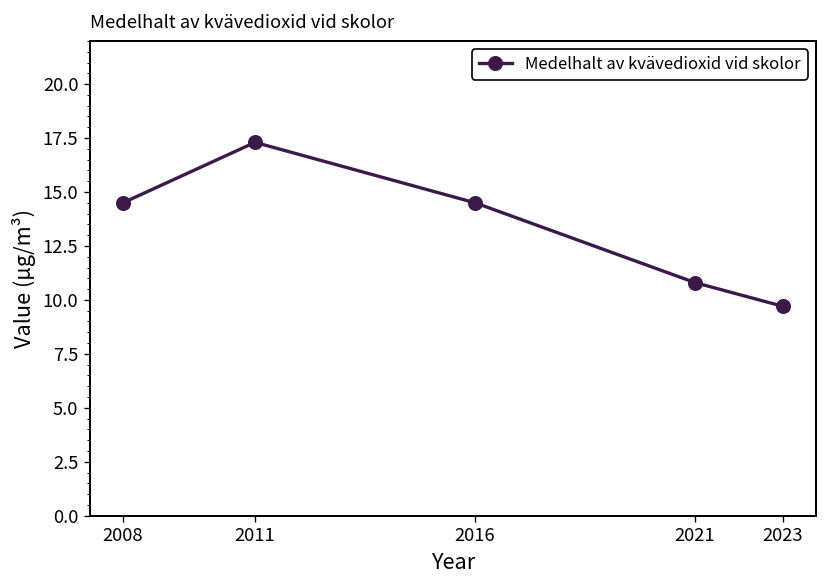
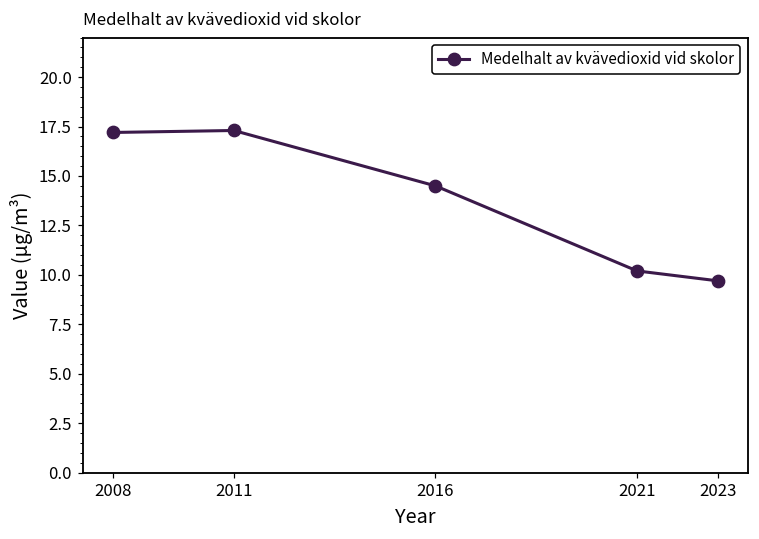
2008: 14.5 -> 17.2
2021: 10.8 -> 10.2
